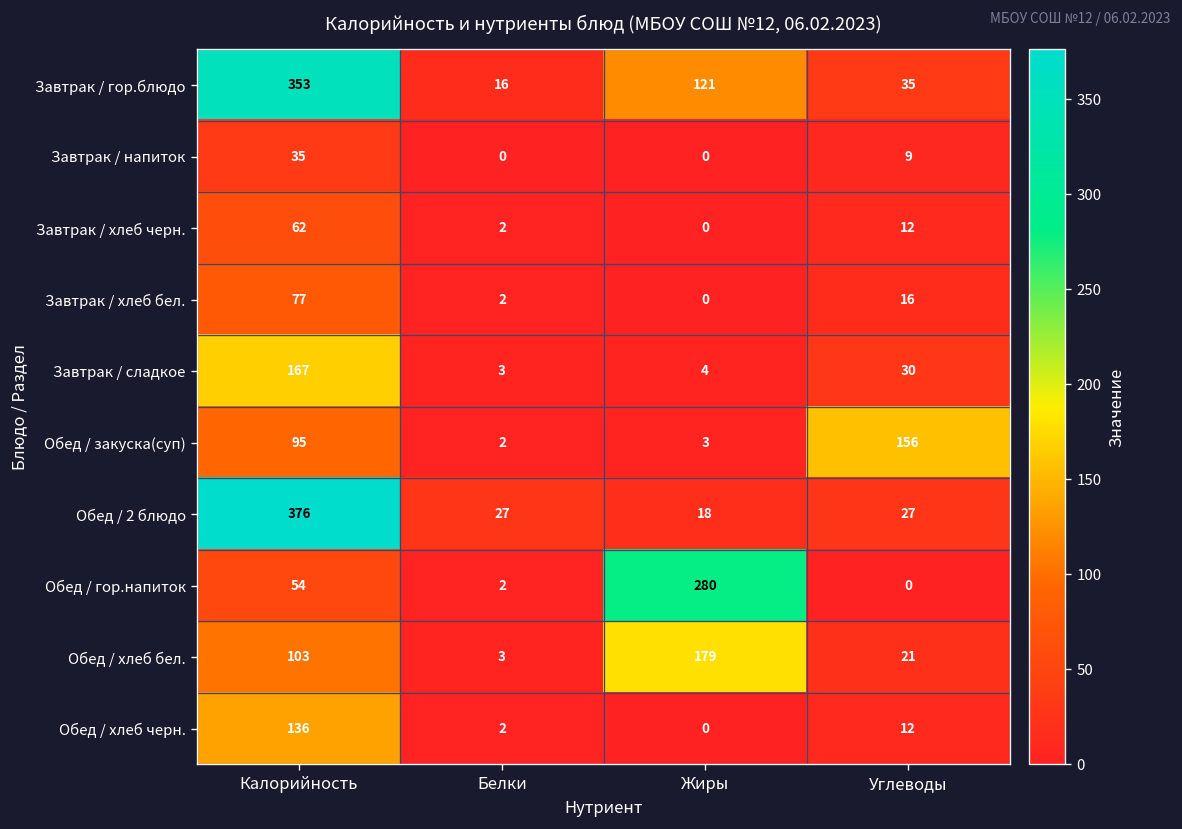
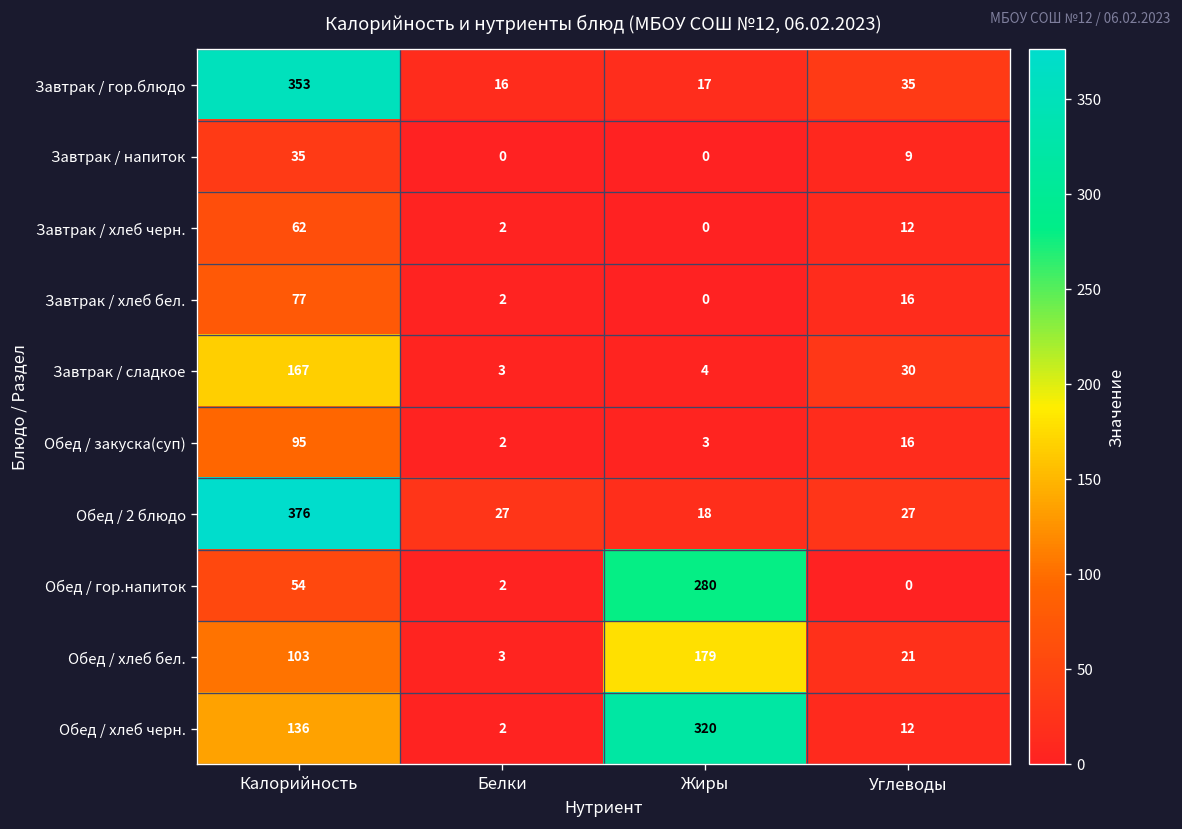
Завтрак / гор.блюдо, Жиры: 121 -> 17
Обед / закуска(суп), Углеводы: 156 -> 16
Обед / хлеб черн., Жиры: 0 -> 320
